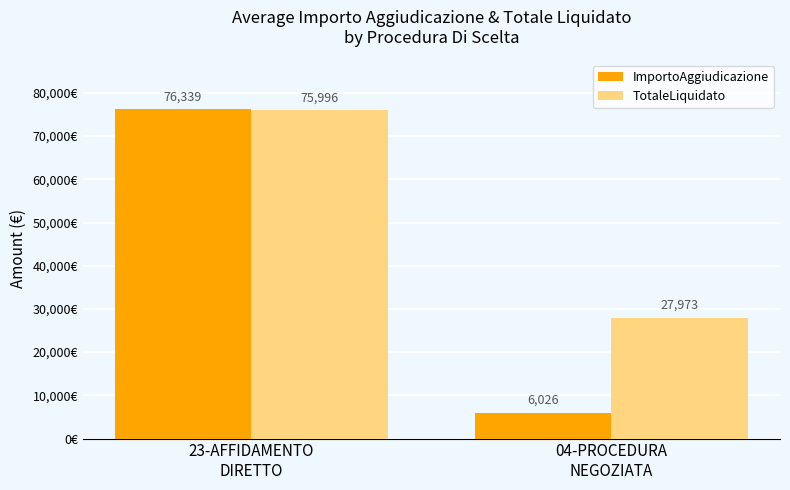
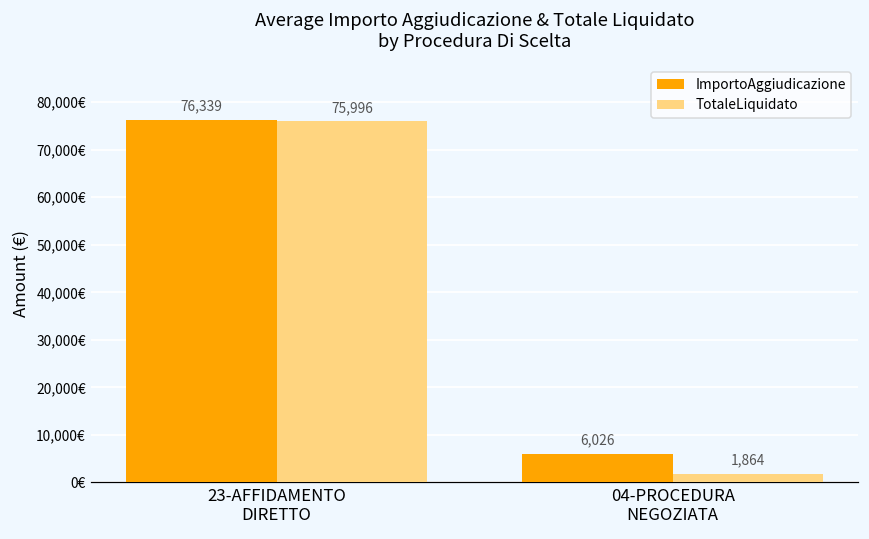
TotaleLiquidato, 04-PROCEDURA NEGOZIATA: 27,973 -> 1,864
